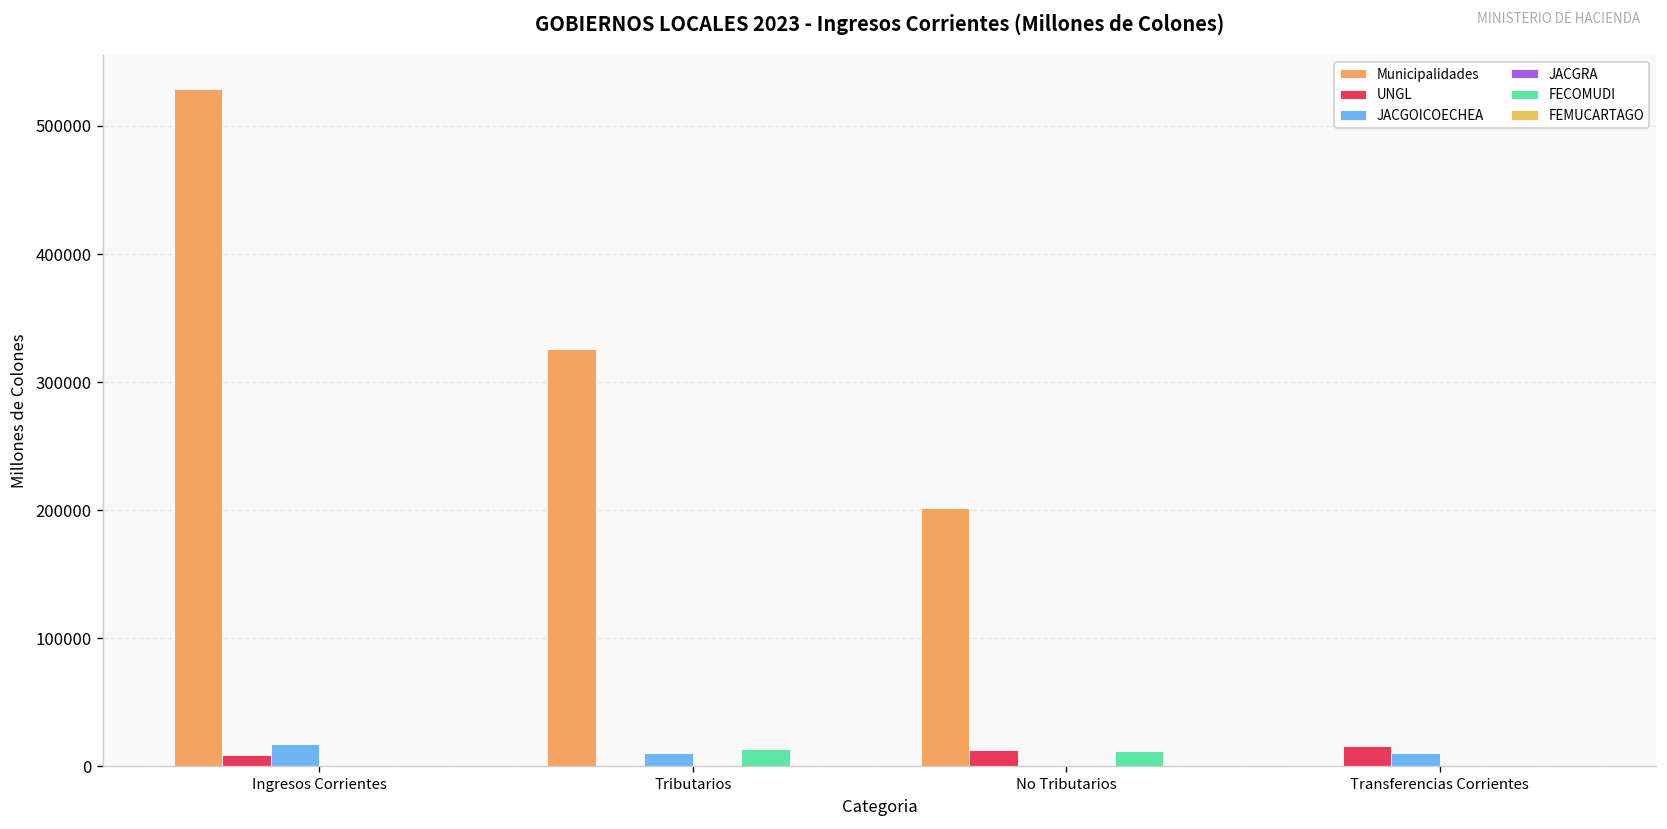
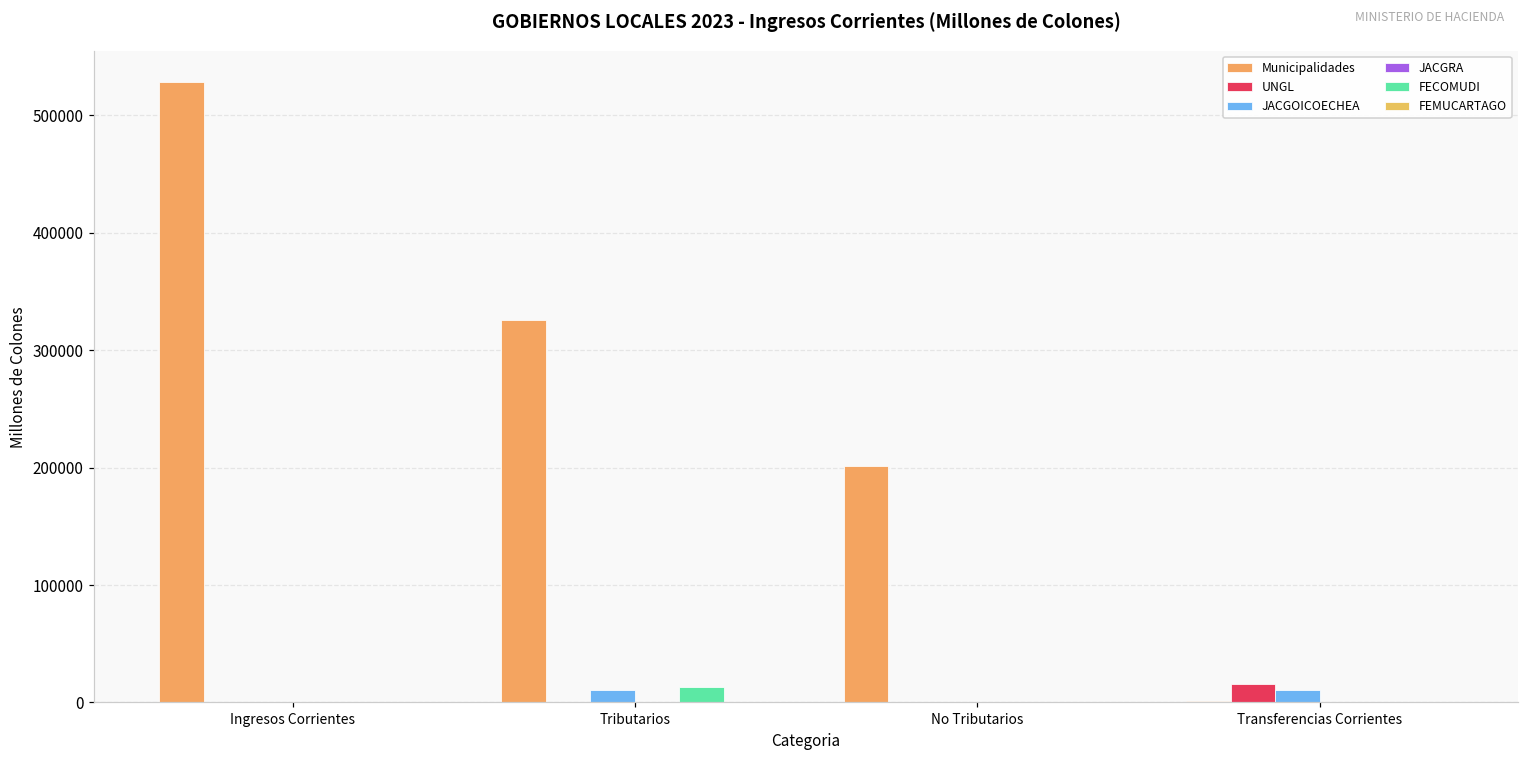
UNGL, Ingresos Corrientes: 9000 -> 0
JACGOICOECHEA, Ingresos Corrientes: 17000 -> 0
UNGL, No Tributarios: 13000 -> 0
FECOMUDI, No Tributarios: 12000 -> 0
